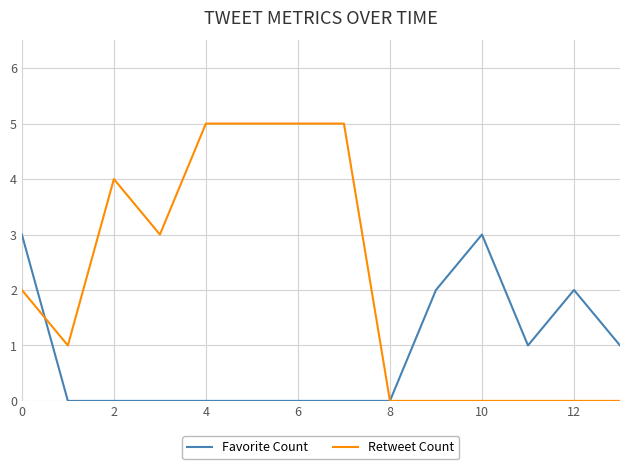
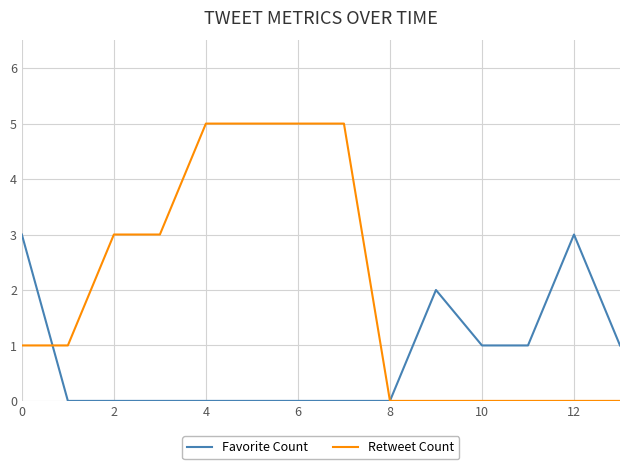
Retweet Count, 0: 2 -> 1
Retweet Count, 2: 4 -> 3
Favorite Count, 10: 3 -> 1
Favorite Count, 12: 2 -> 3
